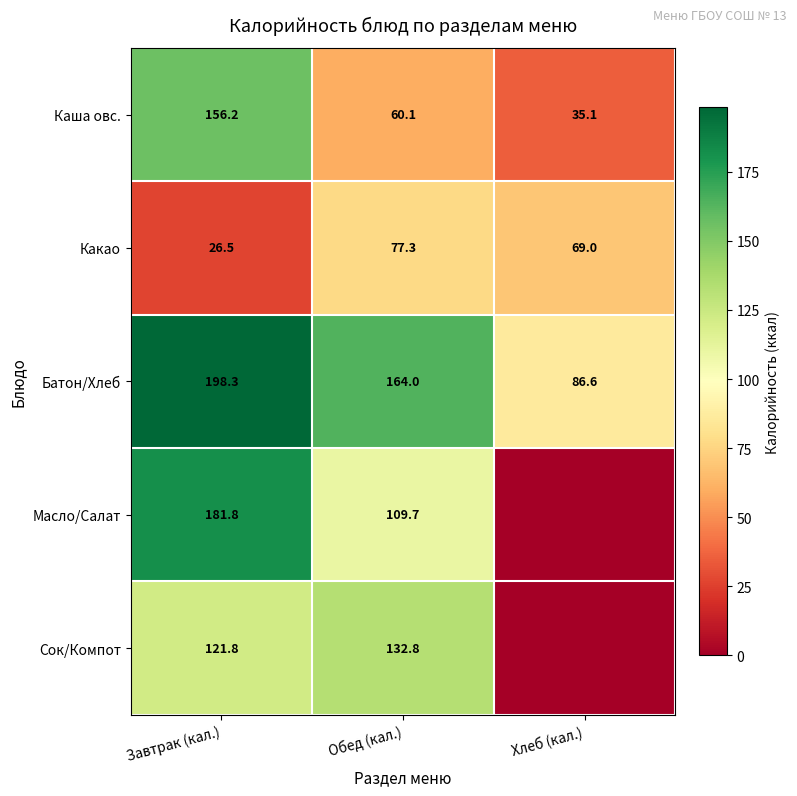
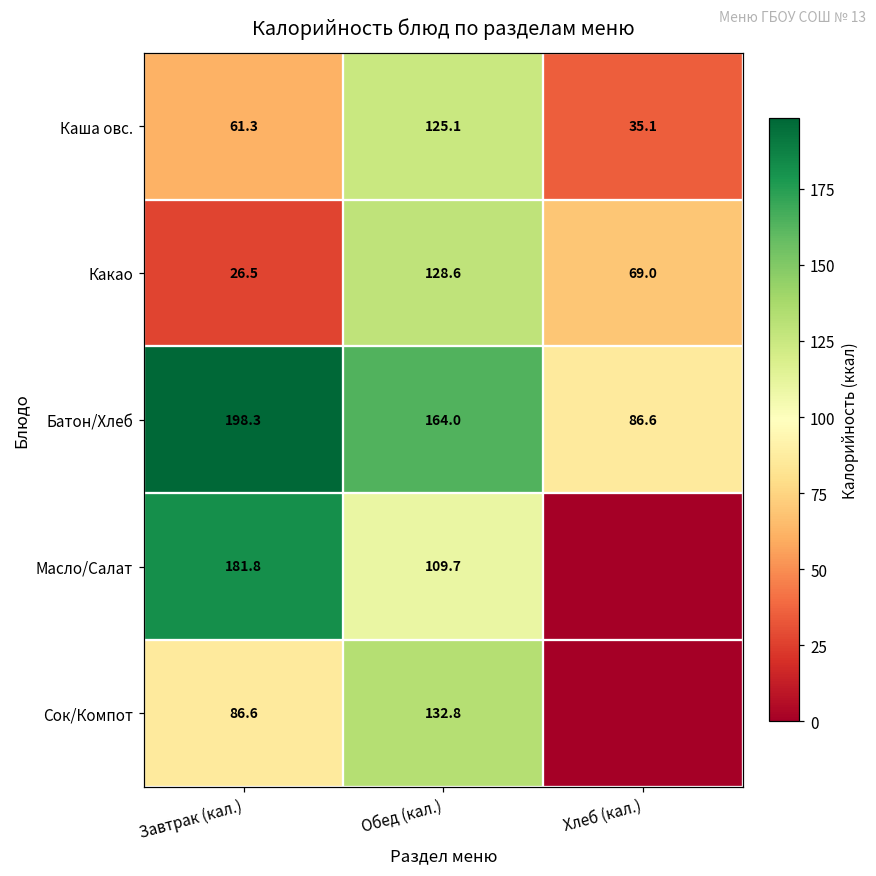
Каша овс., Завтрак (кал.): 156.2 -> 61.3
Каша овс., Обед (кал.): 60.1 -> 125.1
Какао, Обед (кал.): 77.3 -> 128.6
Сок/Компот, Завтрак (кал.): 121.8 -> 86.6
